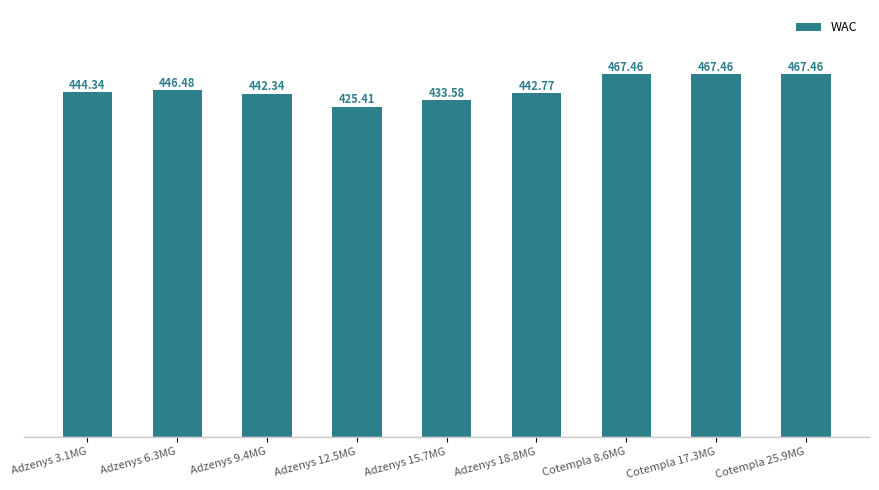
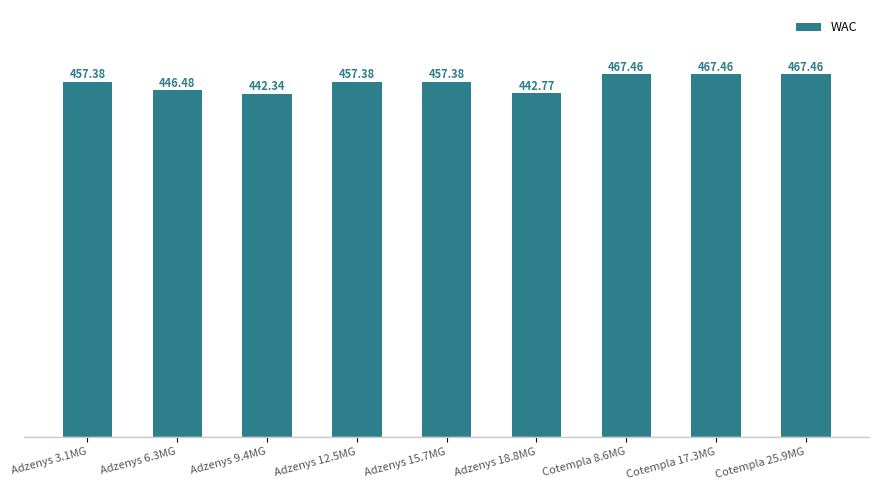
Adzenys 3.1MG: 444.34 -> 457.38
Adzenys 12.5MG: 425.41 -> 457.38
Adzenys 15.7MG: 433.58 -> 457.38
